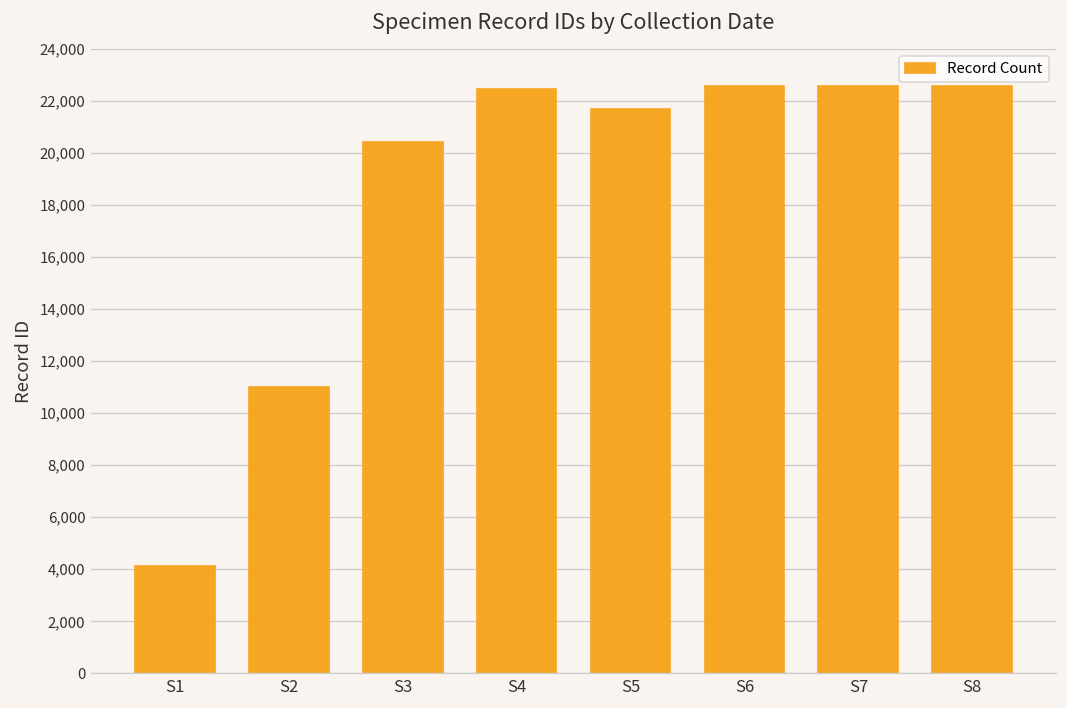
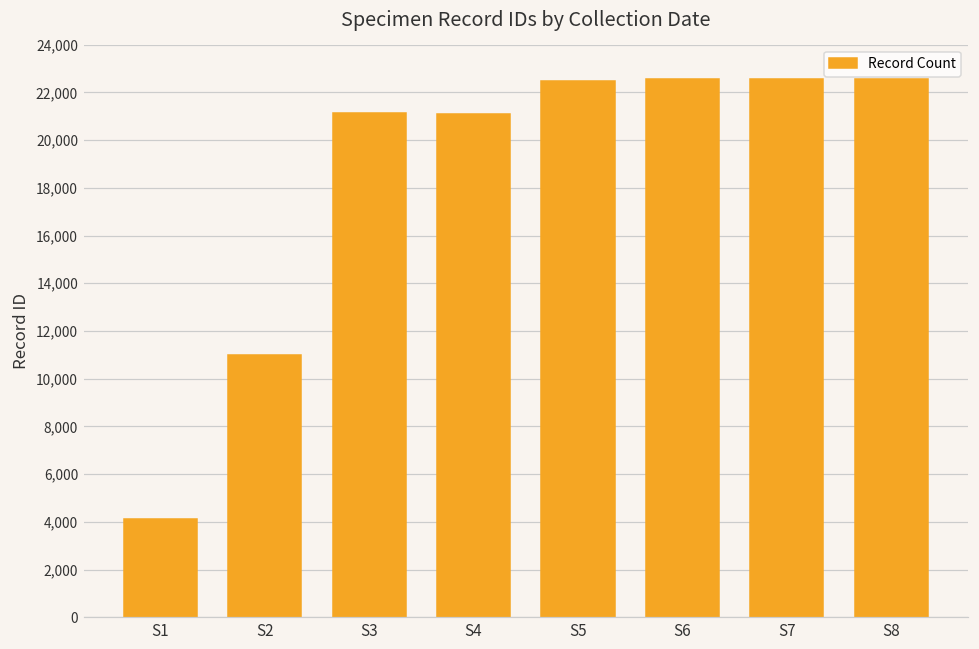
S3: 20,400 -> 21,100
S4: 22,400 -> 21,100
S5: 21,700 -> 22,500
